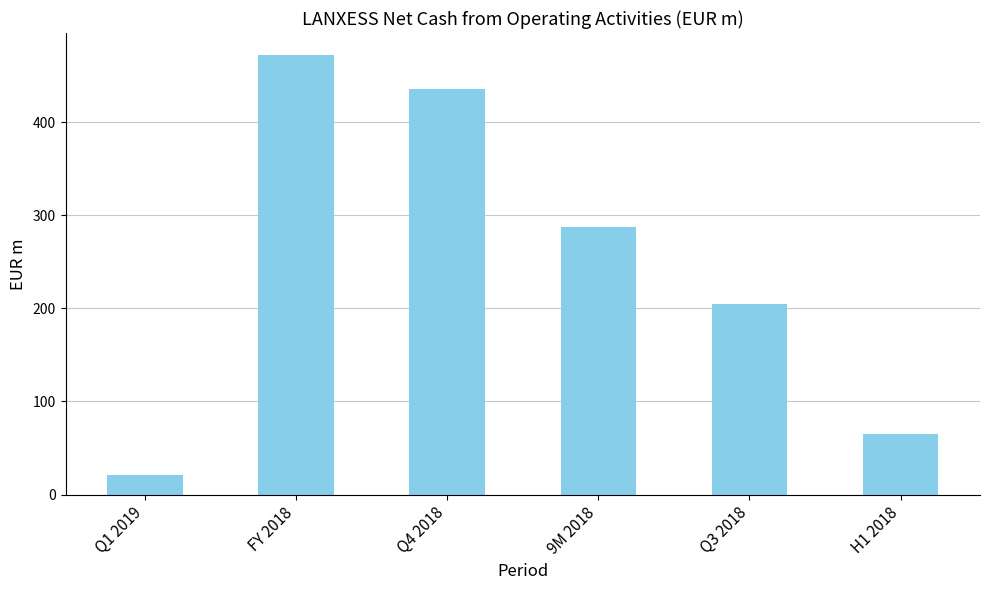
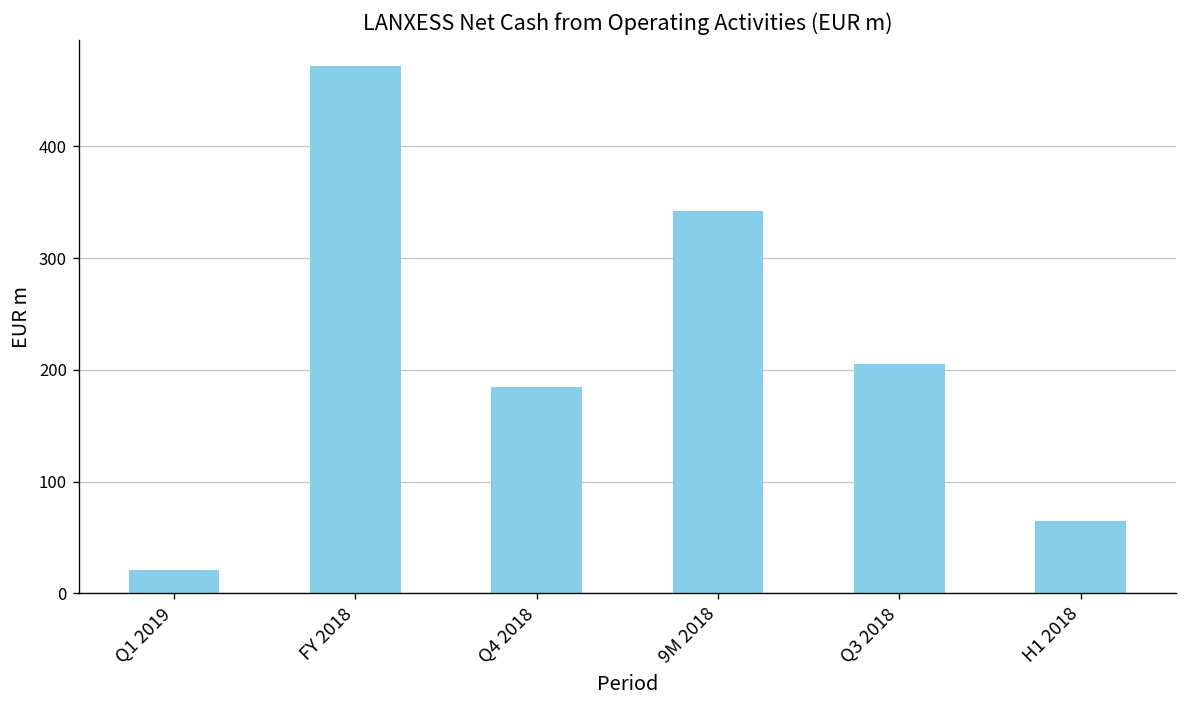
Q4 2018: 440 -> 190
9M 2018: 290 -> 340
